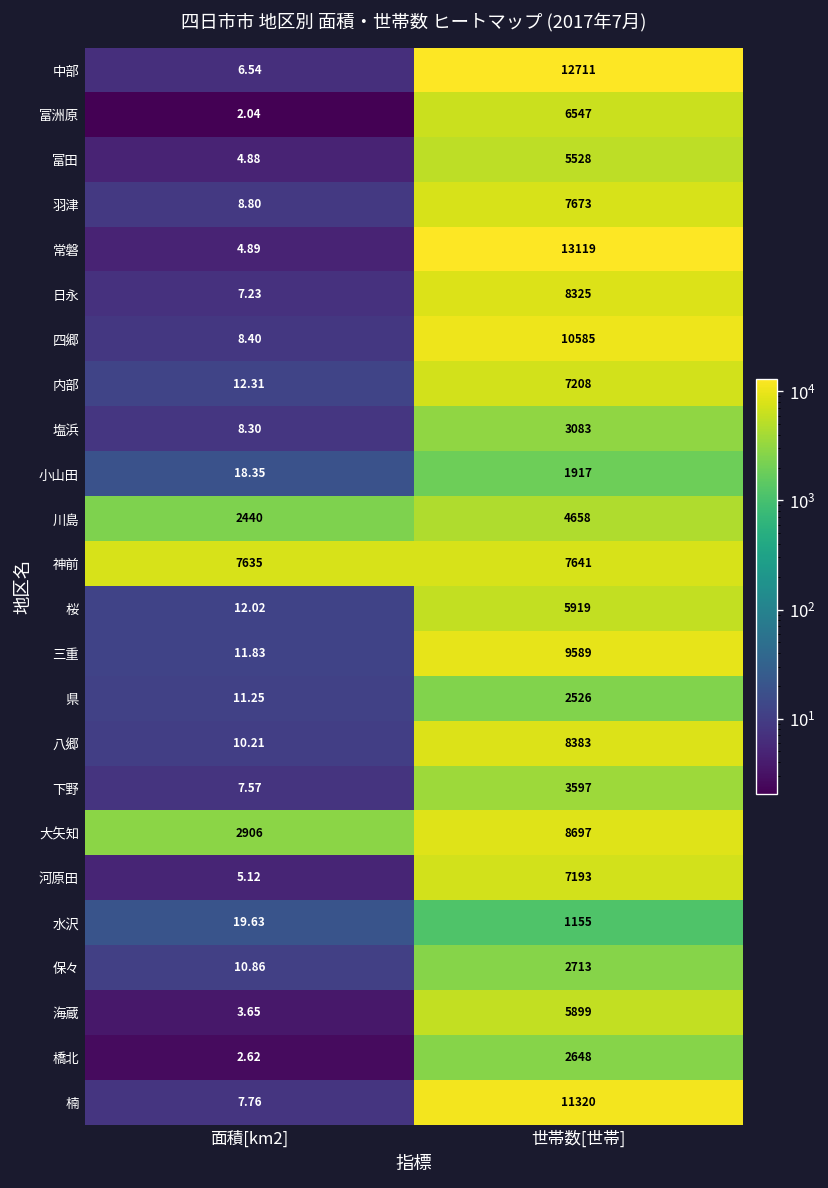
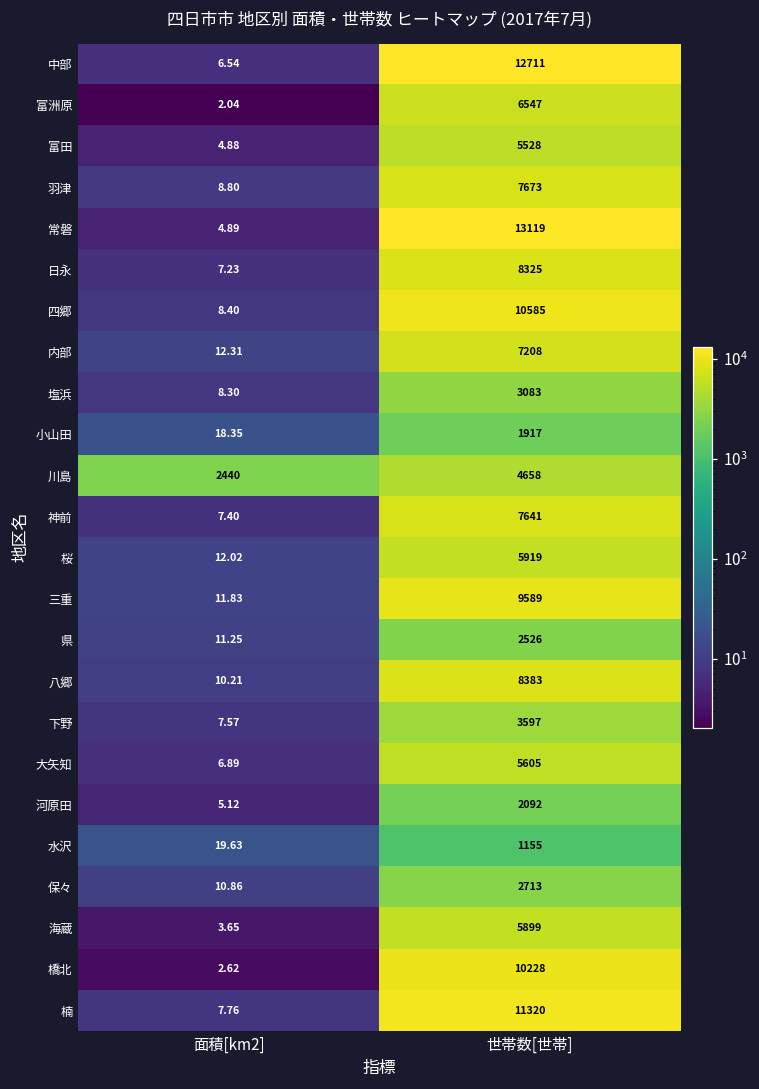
神前, 面積[km2]: 7635 -> 7.40
大矢知, 面積[km2]: 2906 -> 6.89
大矢知, 世帯数[世帯]: 8697 -> 5605
河原田, 世帯数[世帯]: 7193 -> 2092
橋北, 世帯数[世帯]: 2648 -> 10228
